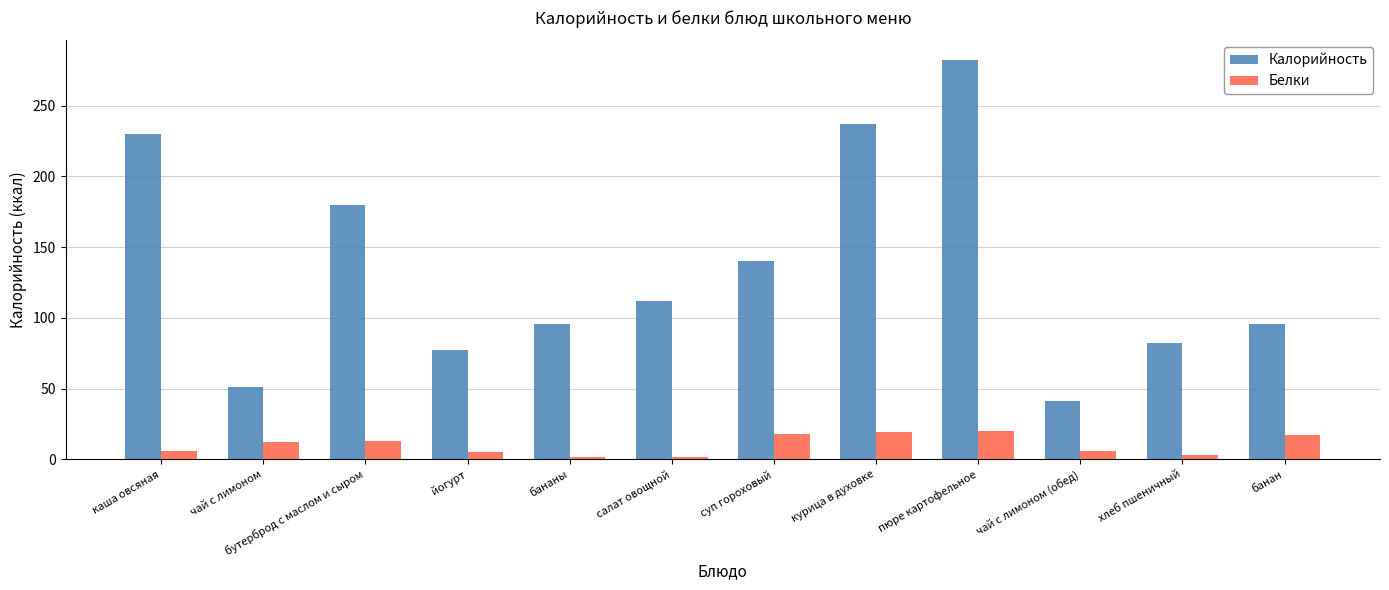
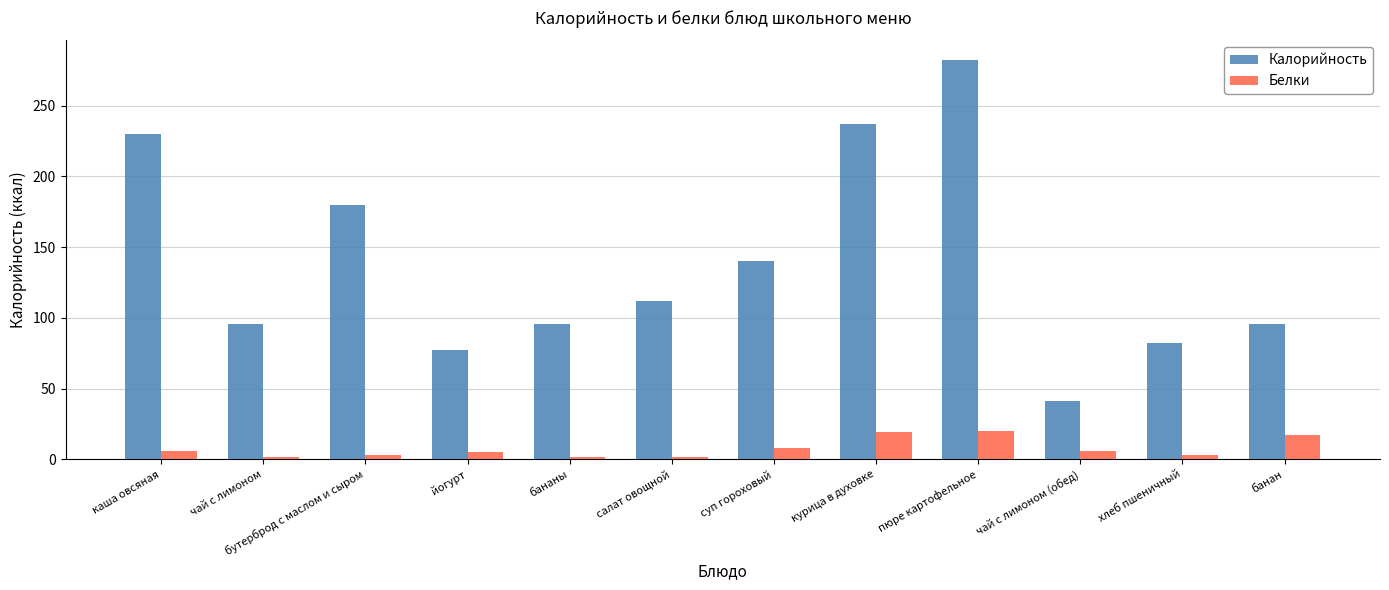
Калорийность, чай с лимоном: 51 -> 96
Белки, чай с лимоном: 12 -> 2
Белки, бутерброд с маслом и сыром: 13 -> 3
Белки, суп гороховый: 18 -> 8
